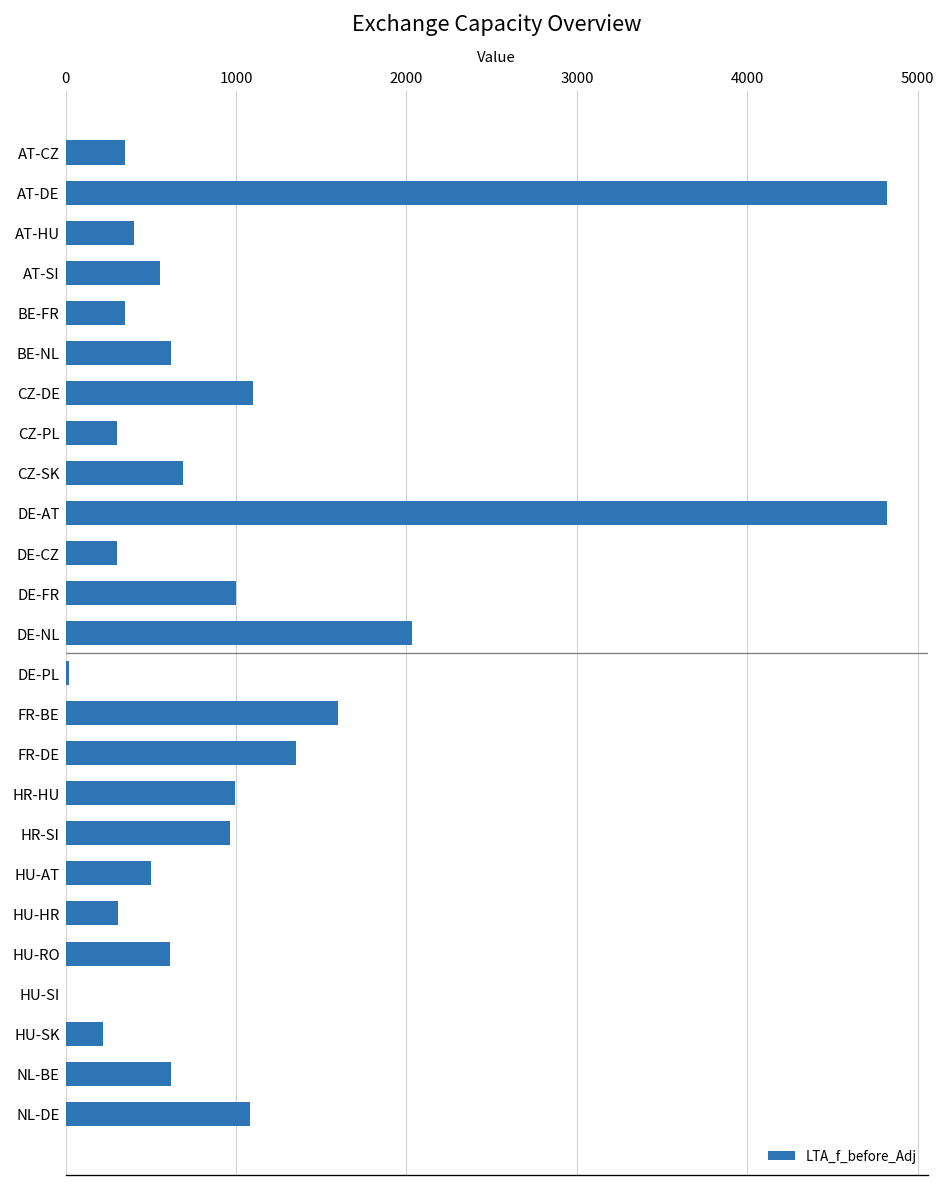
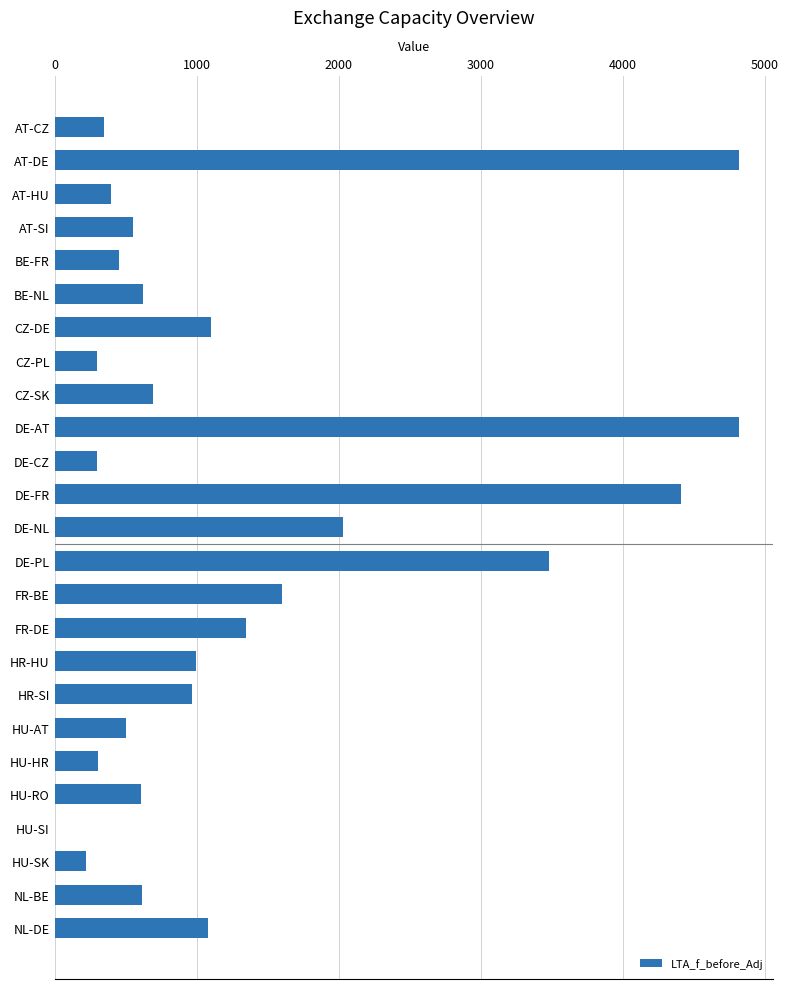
BE-FR: 350 -> 450
DE-FR: 1000 -> 4410
DE-PL: 20 -> 3480
